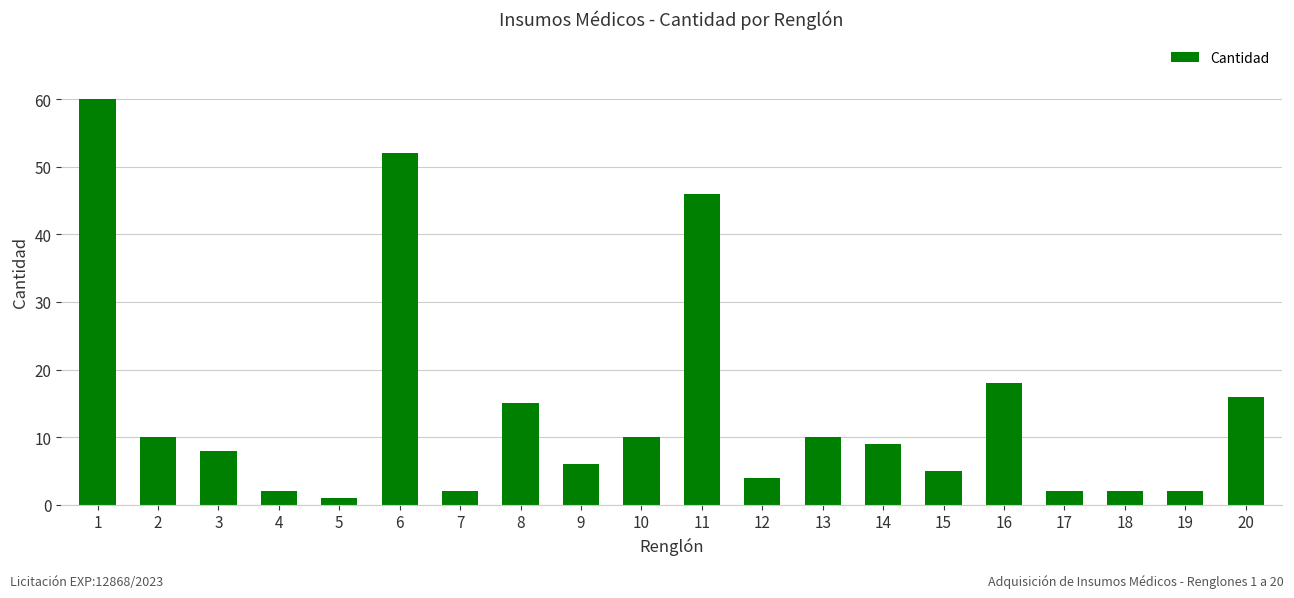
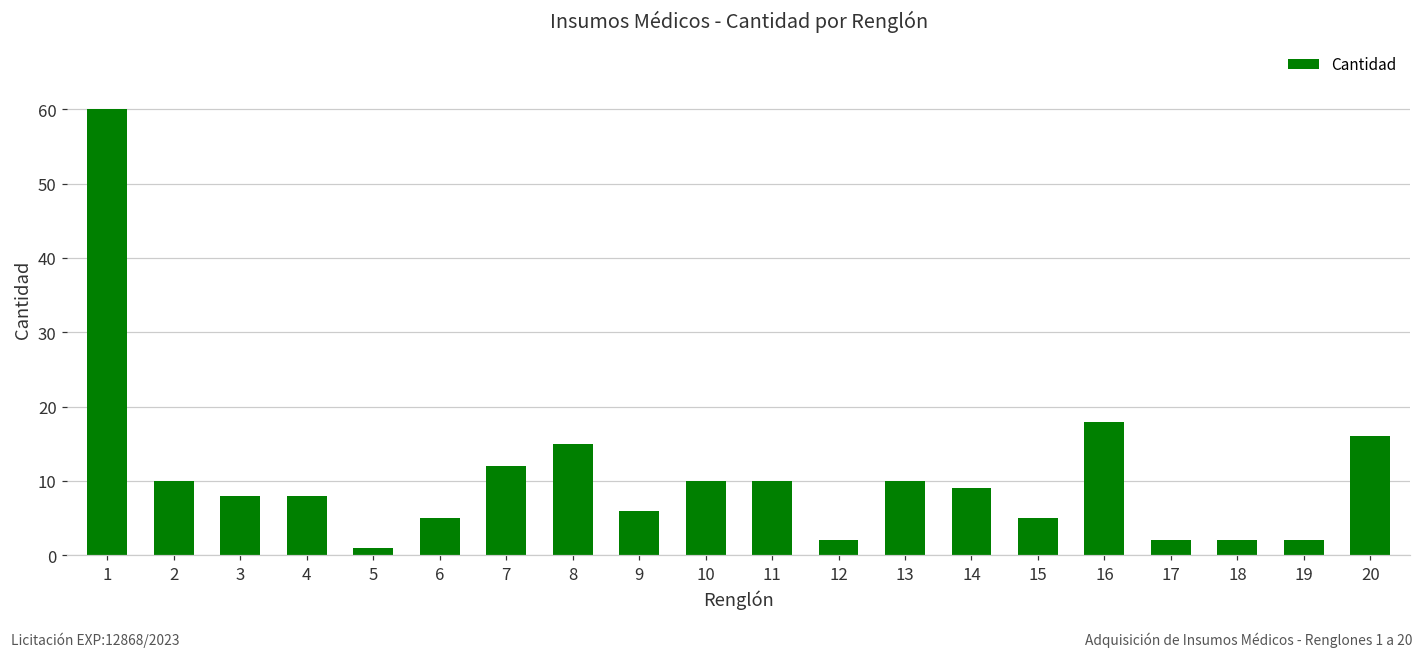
4: 2 -> 8
6: 52 -> 5
7: 2 -> 12
11: 46 -> 10
12: 4 -> 2
